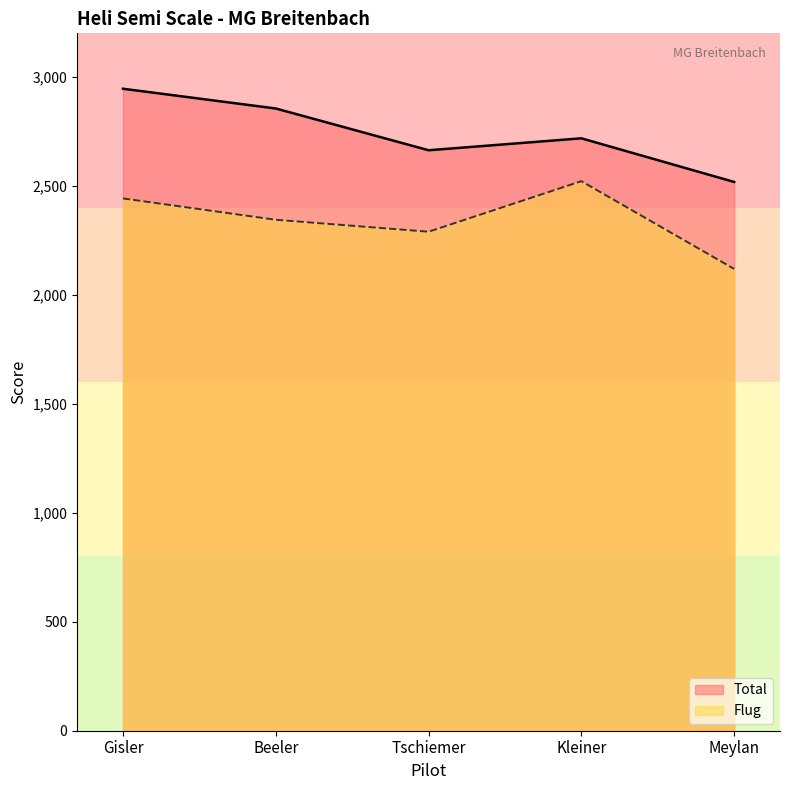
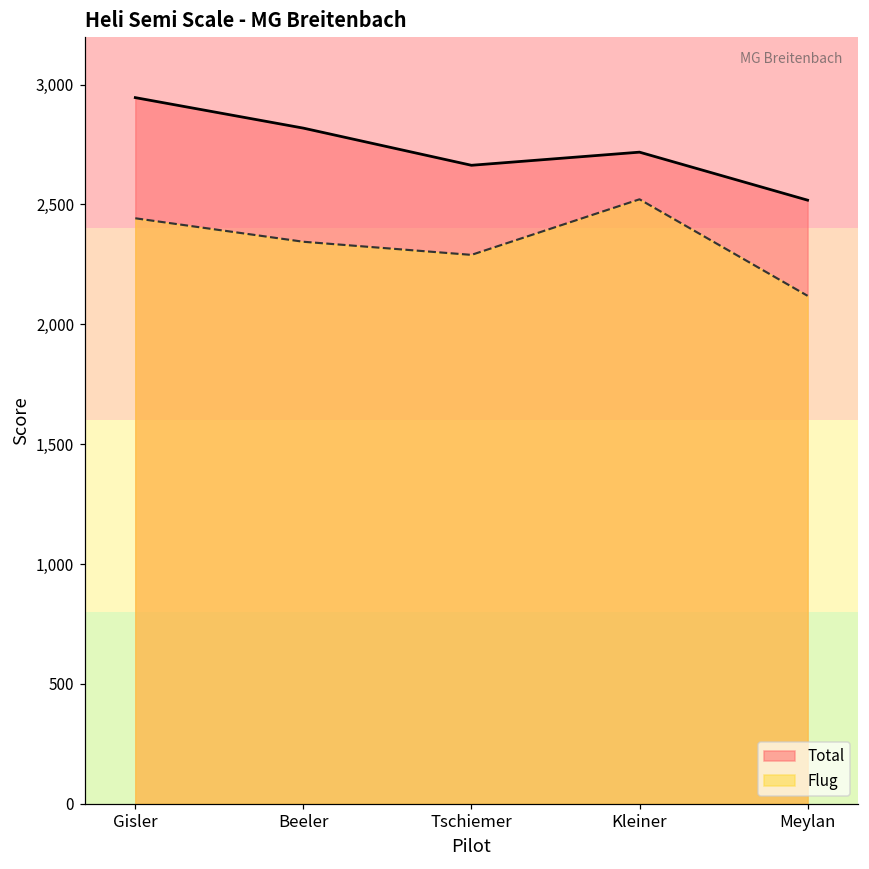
Total, Beeler: 2,860 -> 2,820
